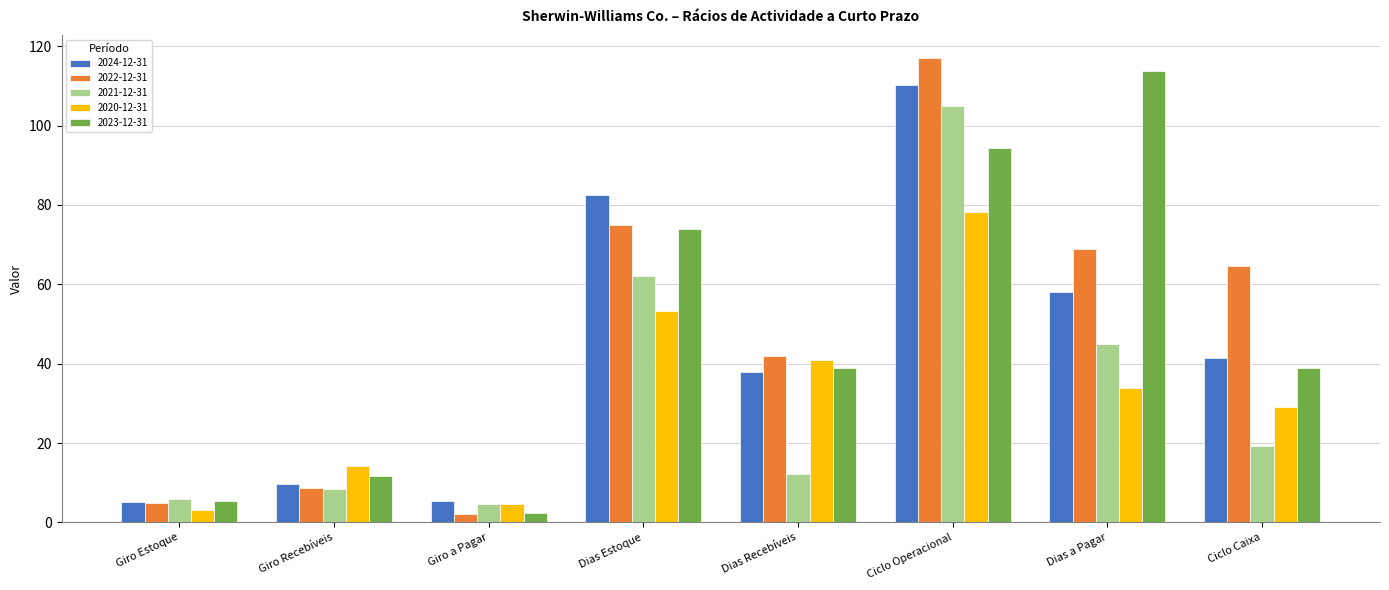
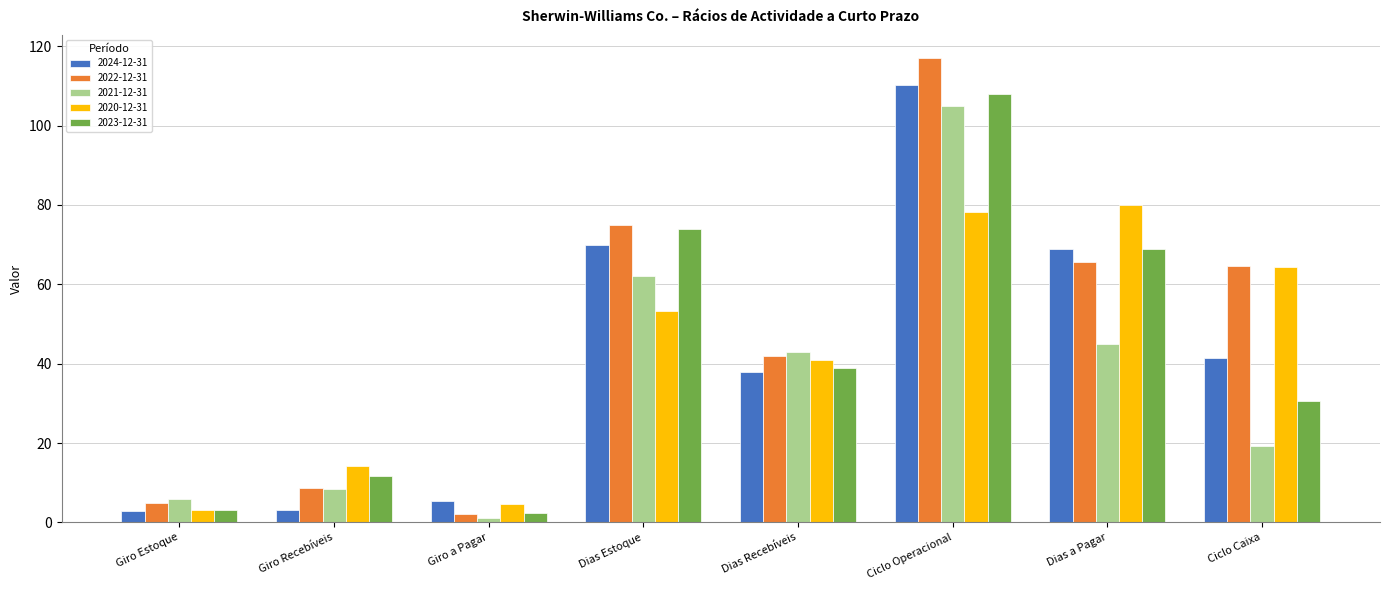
2024-12-31, Giro Estoque: 5 -> 3
2023-12-31, Giro Estoque: 5 -> 3
2024-12-31, Giro Recebíveis: 10 -> 3
2021-12-31, Giro a Pagar: 5 -> 1
2024-12-31, Dias Estoque: 83 -> 70
2021-12-31, Dias Recebíveis: 12 -> 43
2023-12-31, Ciclo Operacional: 94 -> 108
2024-12-31, Dias a Pagar: 58 -> 69
2022-12-31, Dias a Pagar: 69 -> 66
2020-12-31, Dias a Pagar: 34 -> 80
2023-12-31, Dias a Pagar: 114 -> 69
2020-12-31, Ciclo Caixa: 29 -> 64
2023-12-31, Ciclo Caixa: 39 -> 31
